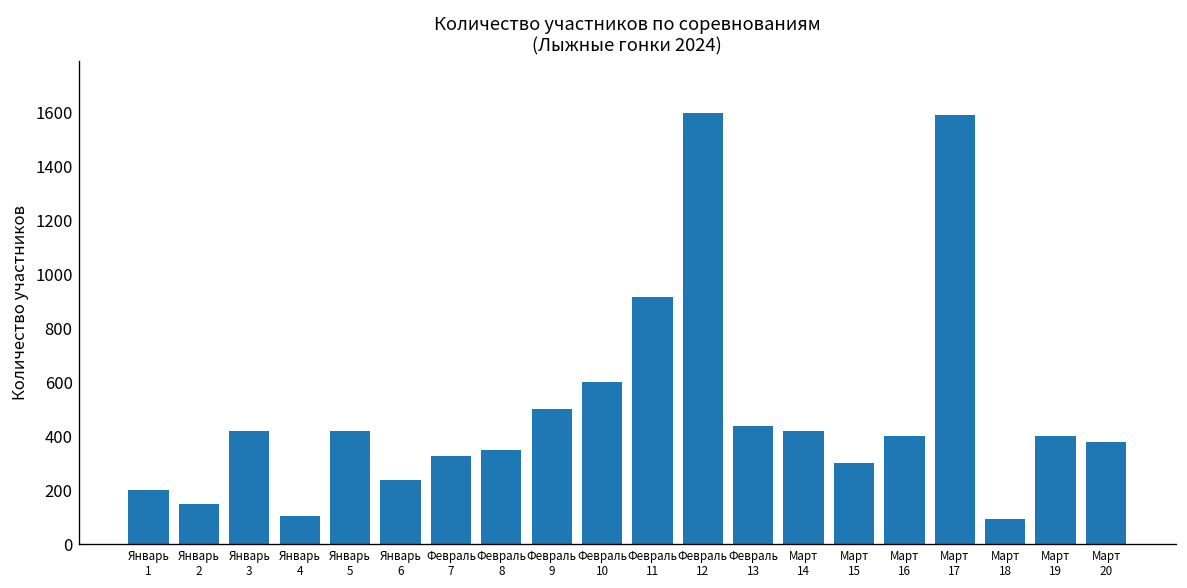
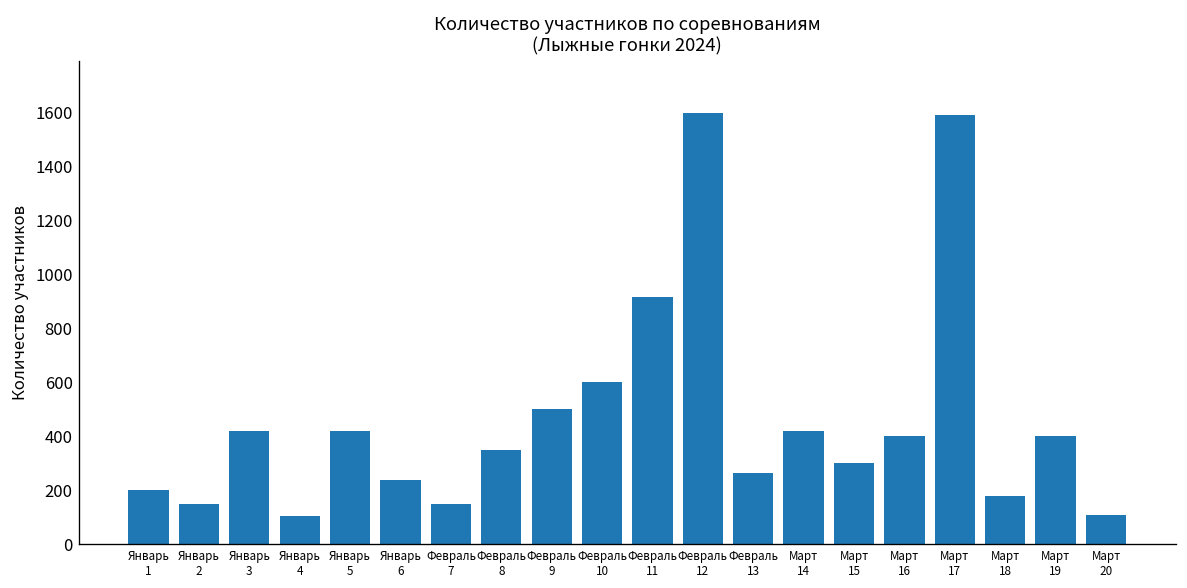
Февраль 7: 330 -> 150
Февраль 13: 440 -> 270
Март 18: 90 -> 180
Март 20: 380 -> 110
